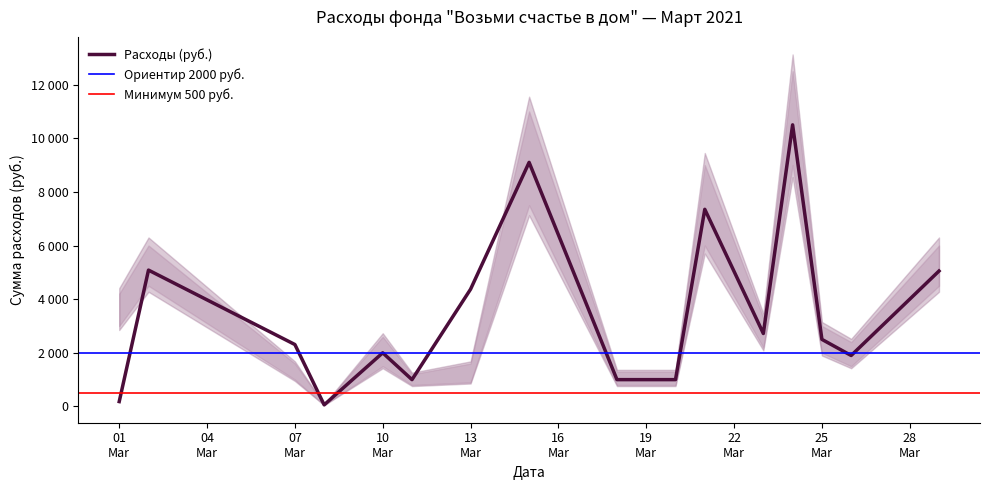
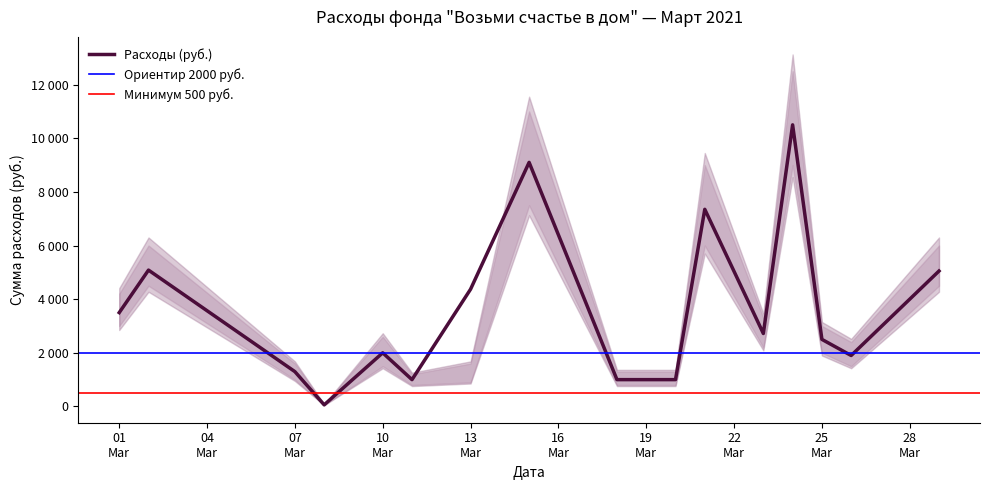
Расходы (руб.), 01 Mar: 200 -> 3500
Расходы (руб.), 07 Mar: 2300 -> 1300
